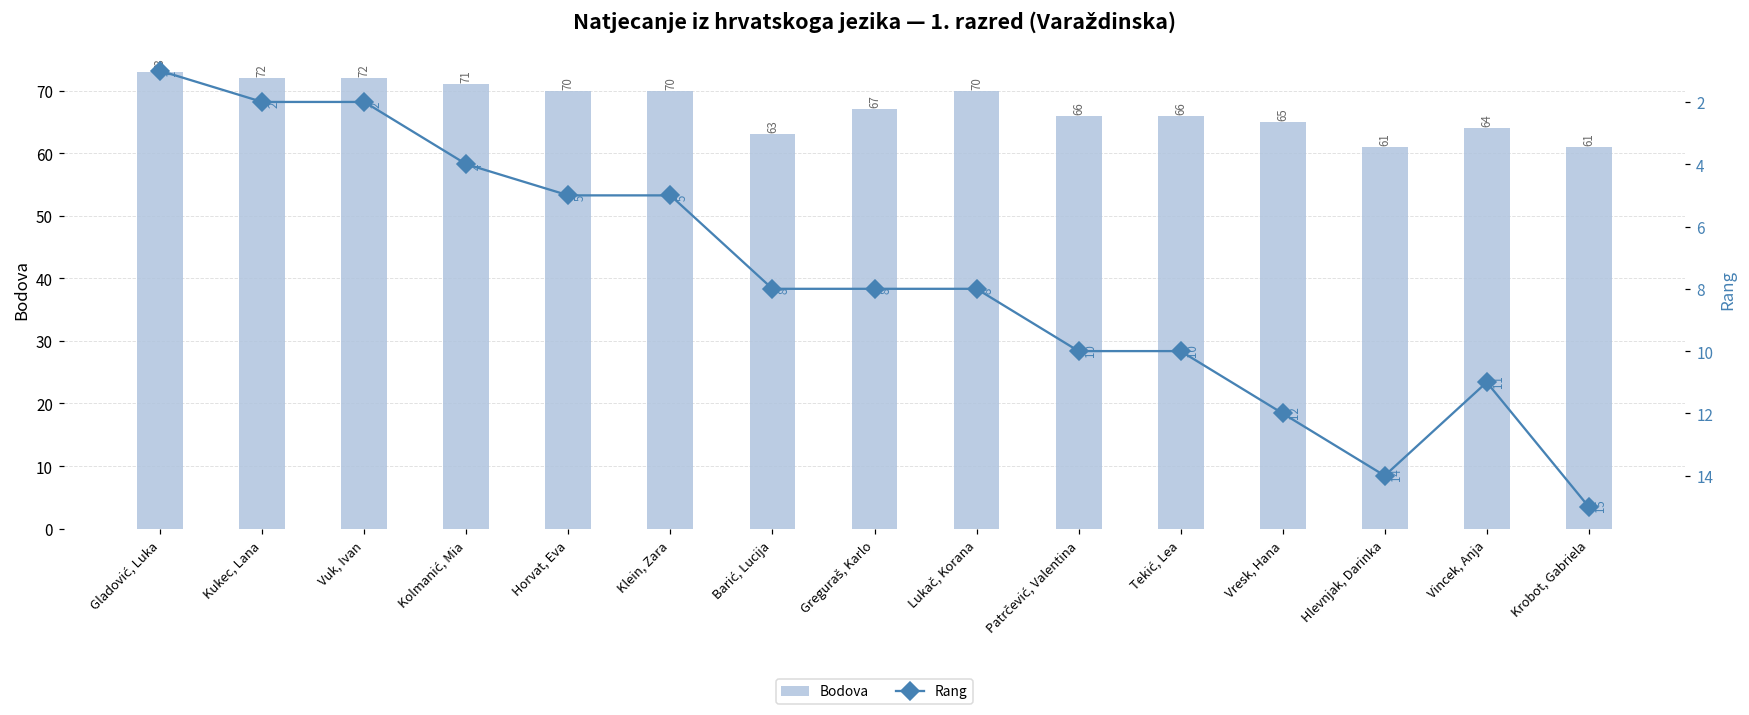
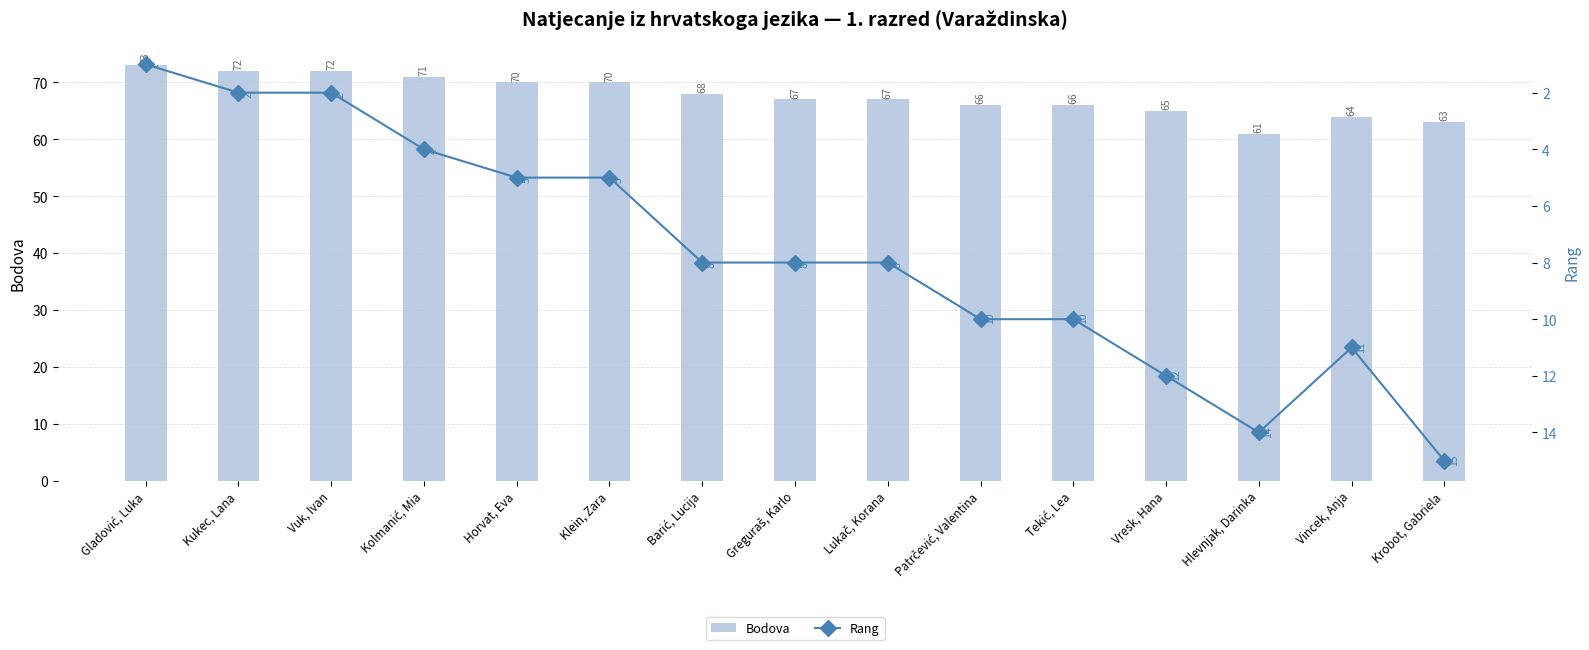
Bodova, Barić, Lucija: 63 -> 68
Bodova, Lukač, Korana: 70 -> 67
Bodova, Krobot, Gabriela: 61 -> 63
